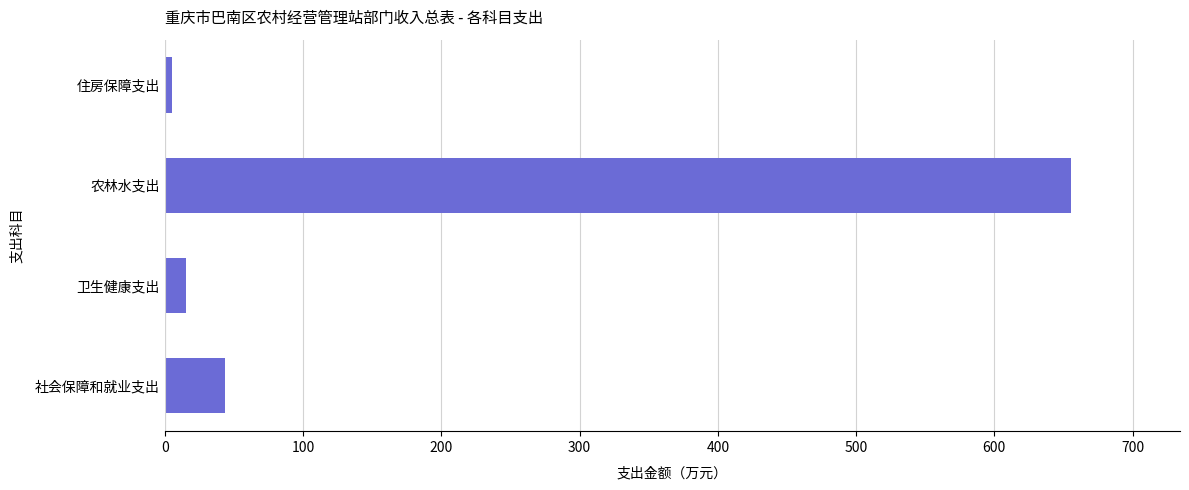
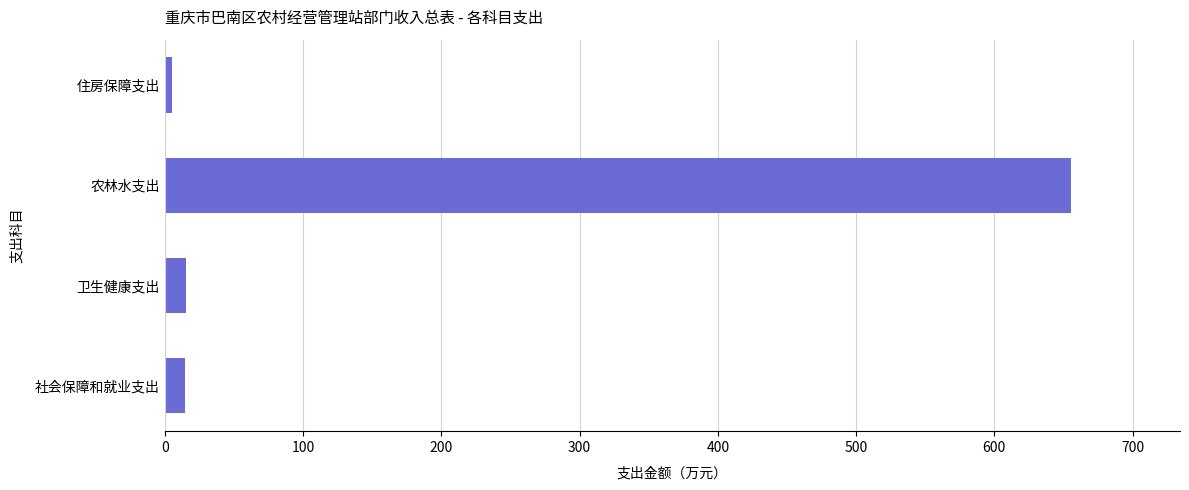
社会保障和就业支出: 44 -> 15
